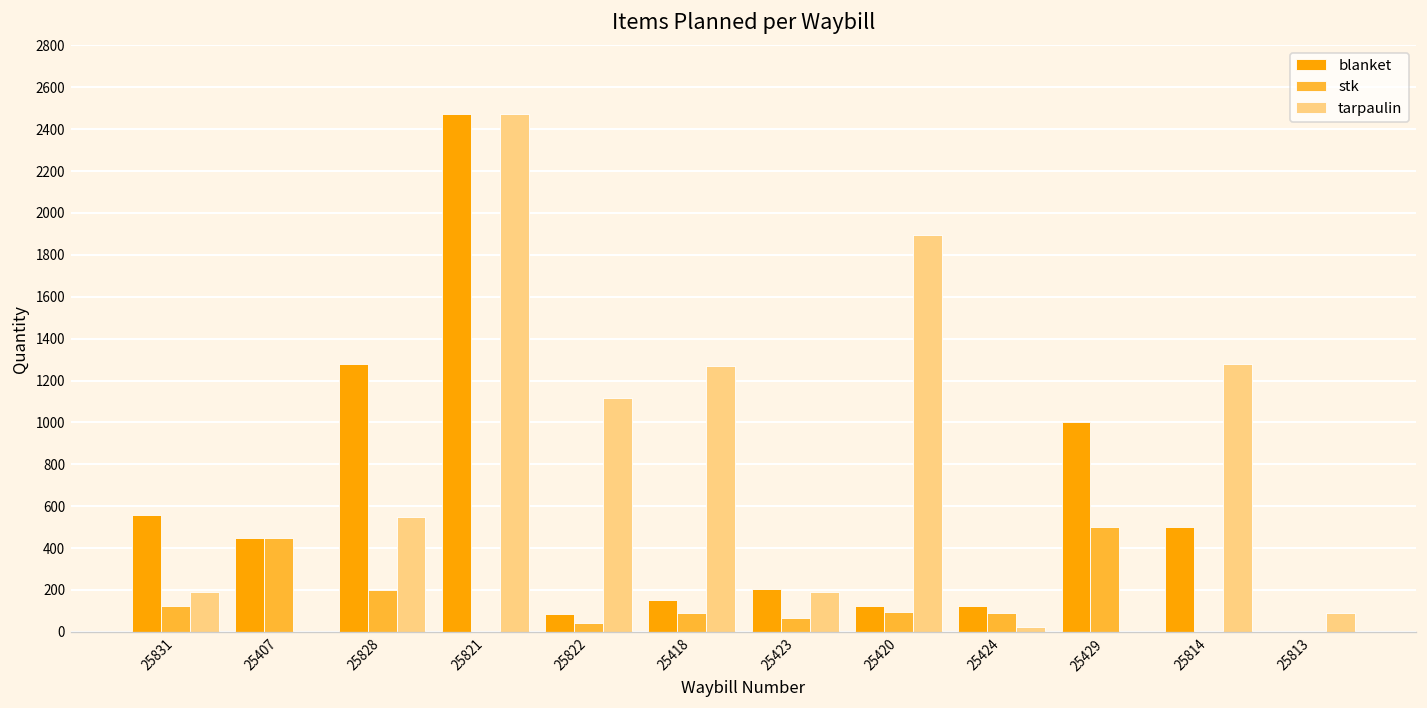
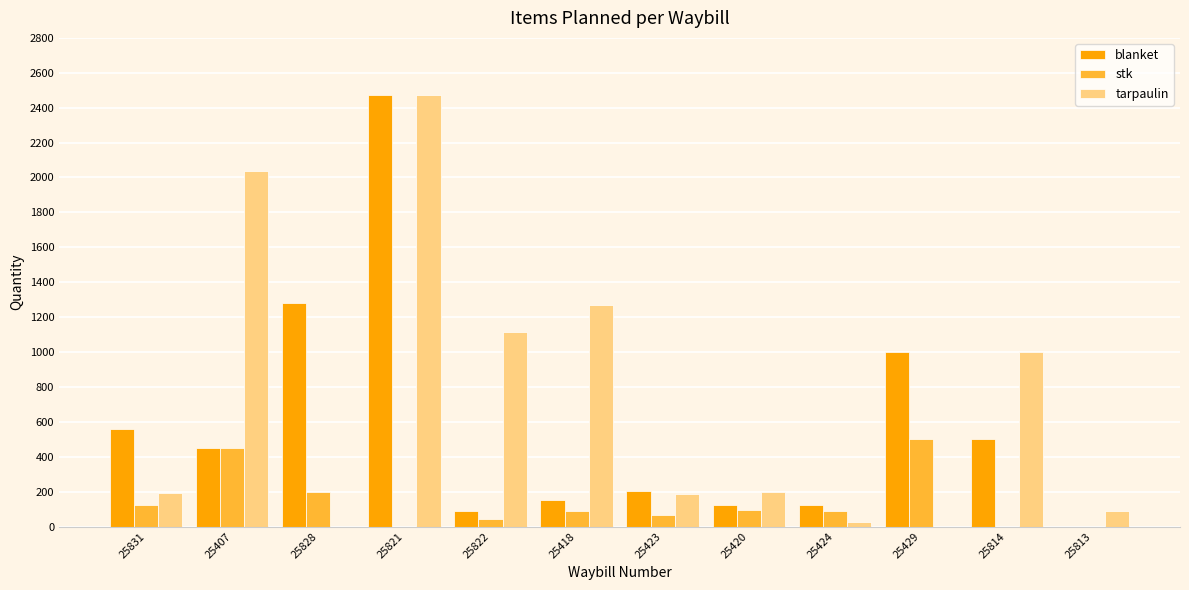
tarpaulin, 25407: 0 -> 2040
tarpaulin, 25828: 550 -> 0
tarpaulin, 25420: 1890 -> 200
tarpaulin, 25814: 1280 -> 1000
